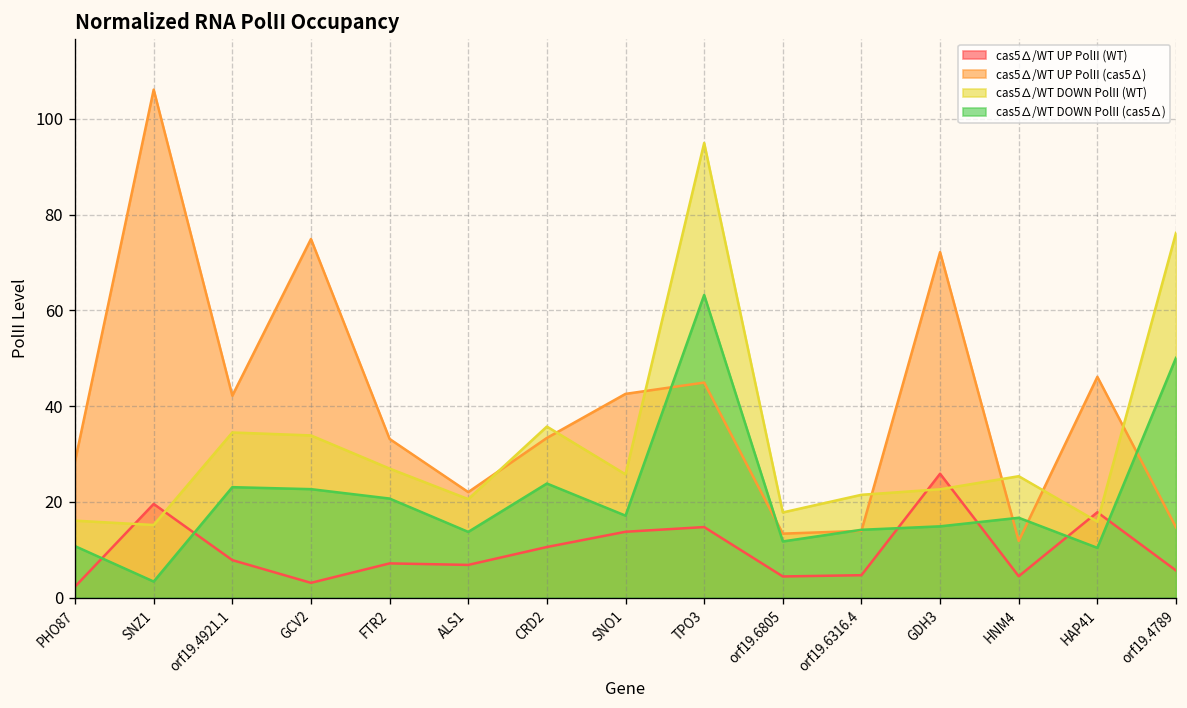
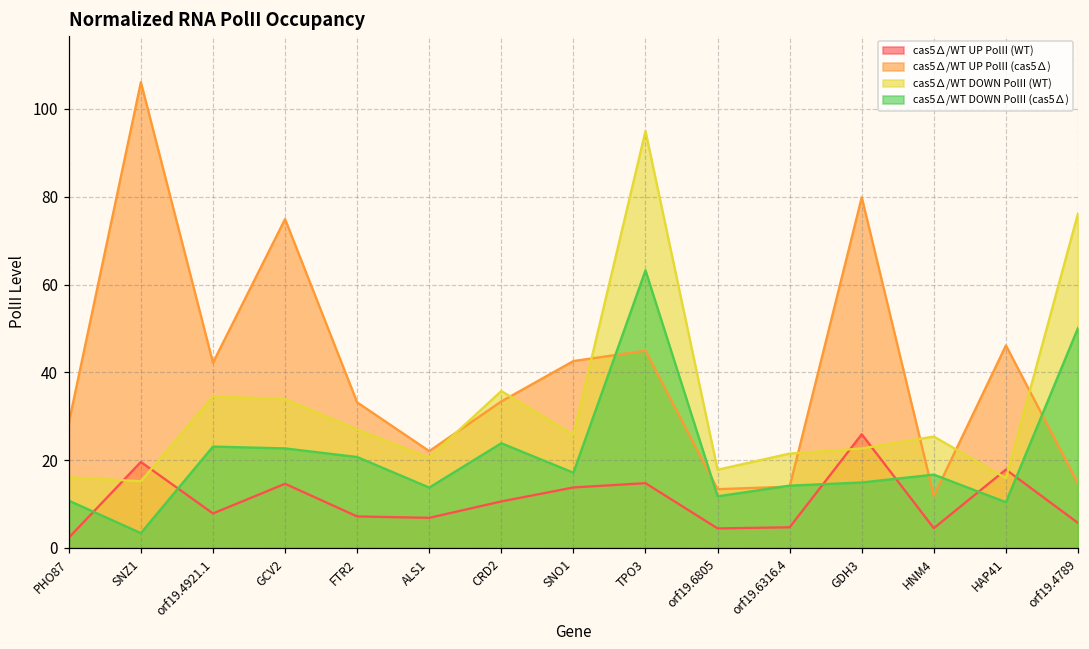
cas5∆/WT UP PolII (WT), GCV2: 3 -> 15
cas5∆/WT UP PolII (cas5∆), GDH3: 72 -> 80
